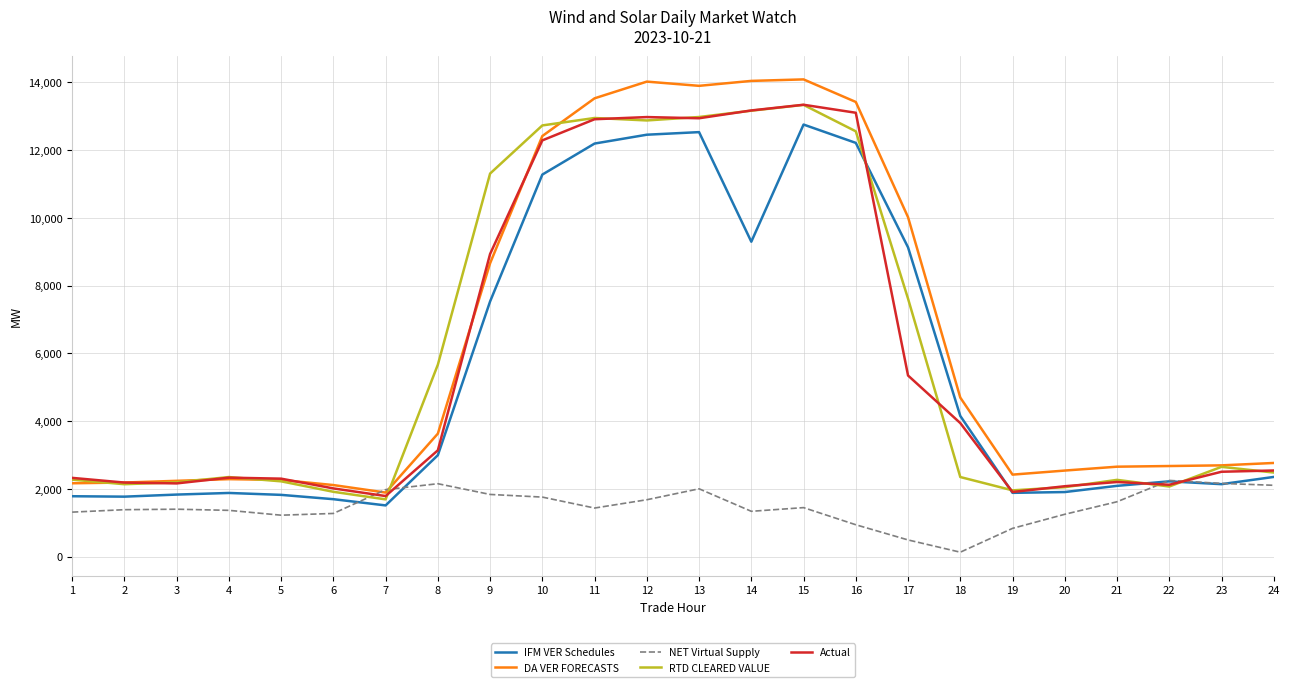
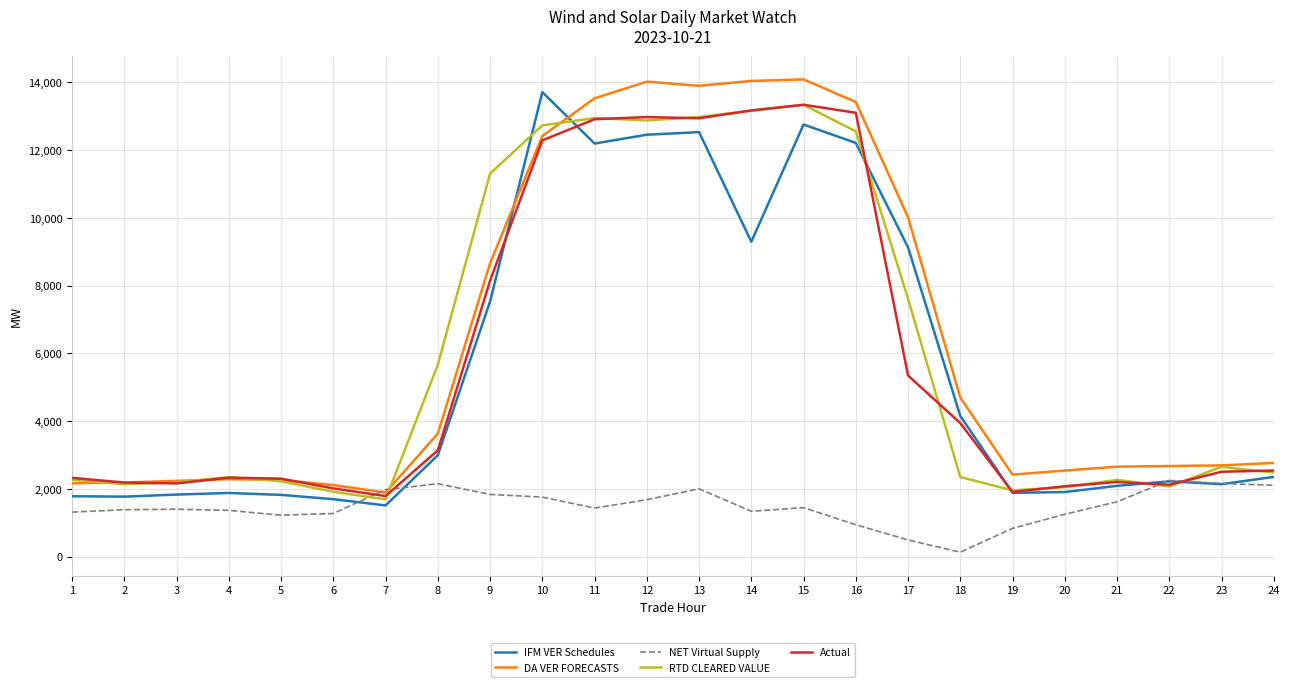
Actual, 9: 8,900 -> 8,200
IFM VER Schedules, 10: 11,300 -> 13,700
